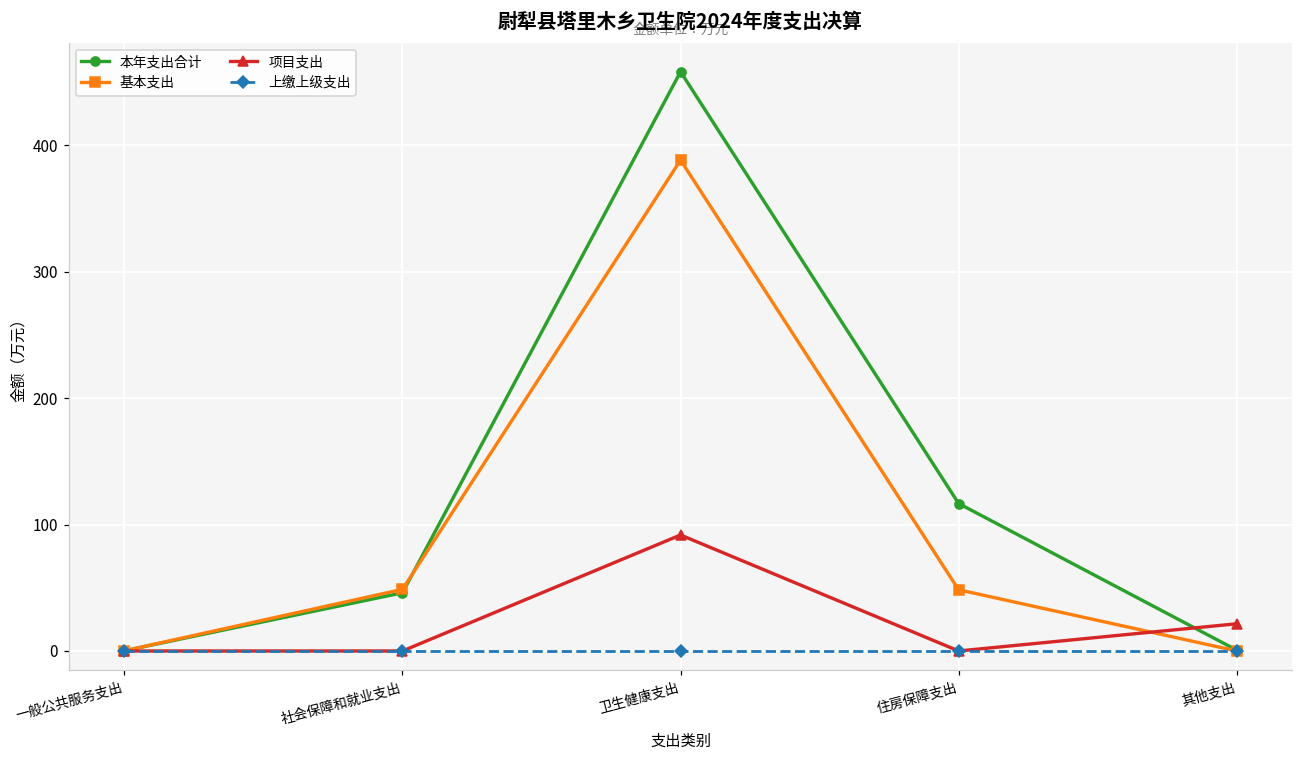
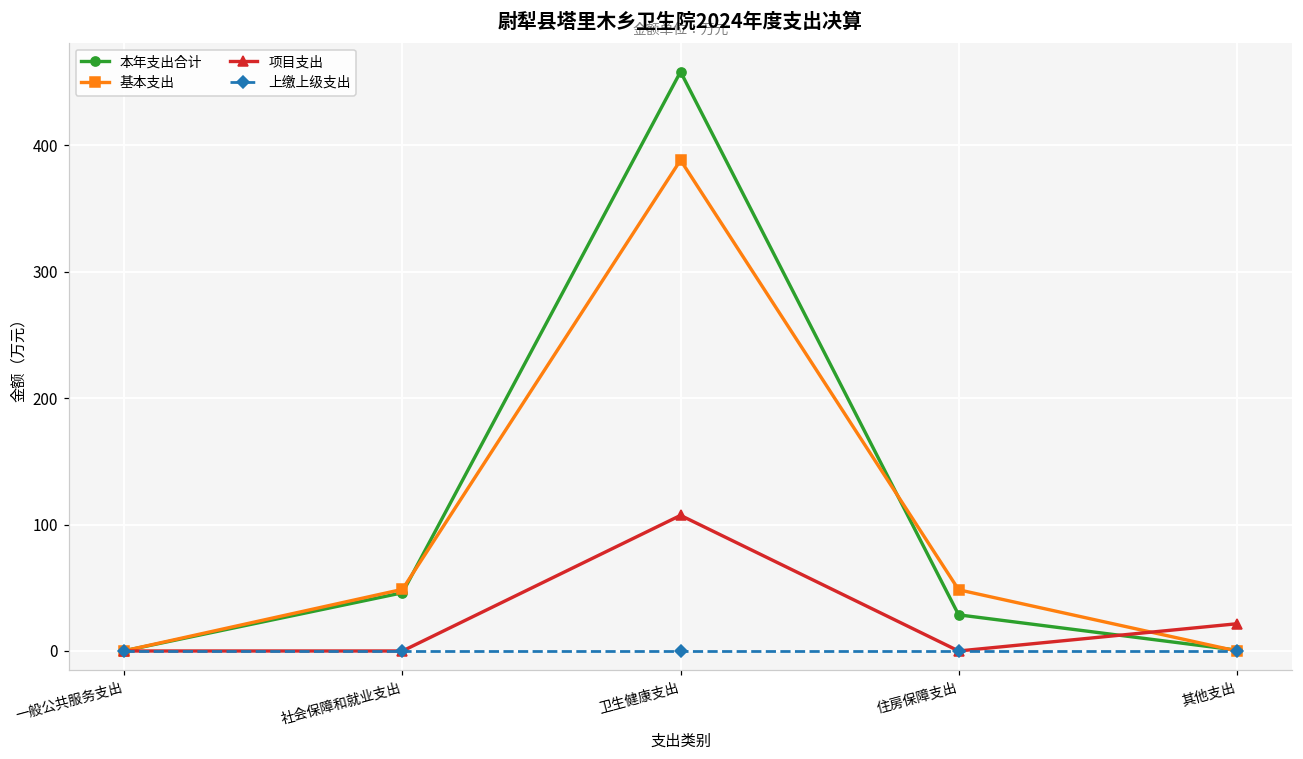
项目支出, 卫生健康支出: 92 -> 107
本年支出合计, 住房保障支出: 117 -> 29
